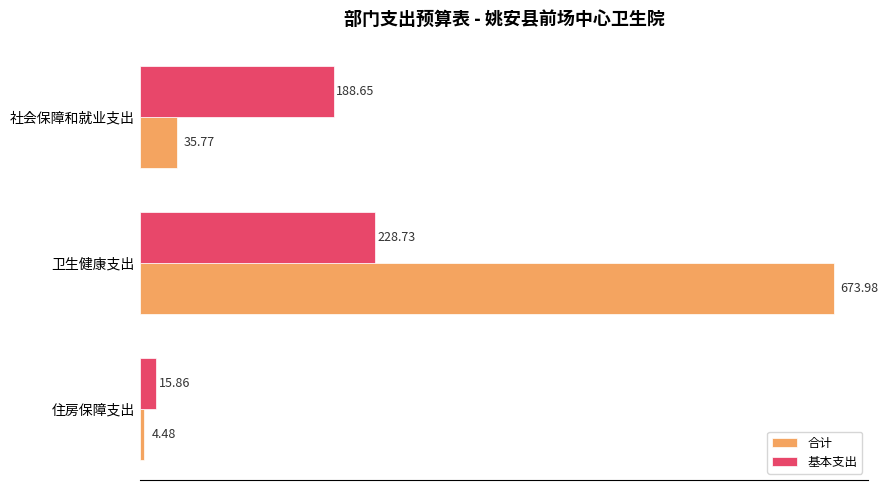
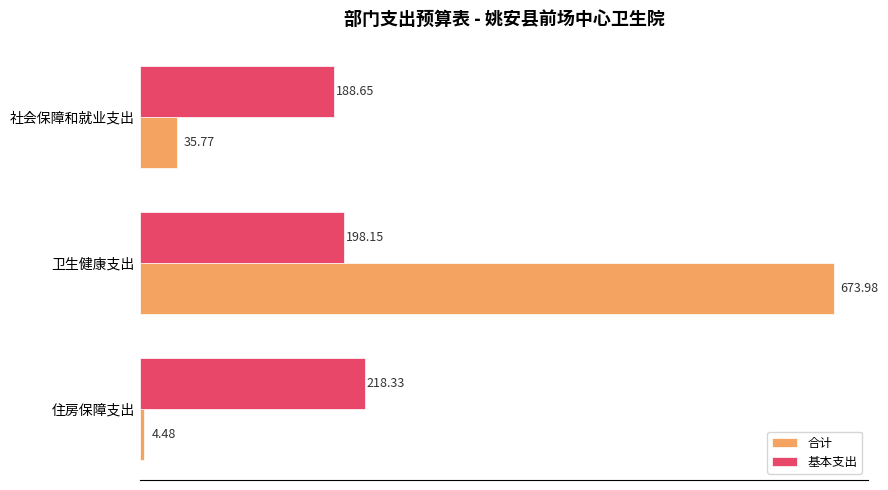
基本支出, 卫生健康支出: 228.73 -> 198.15
基本支出, 住房保障支出: 15.86 -> 218.33
